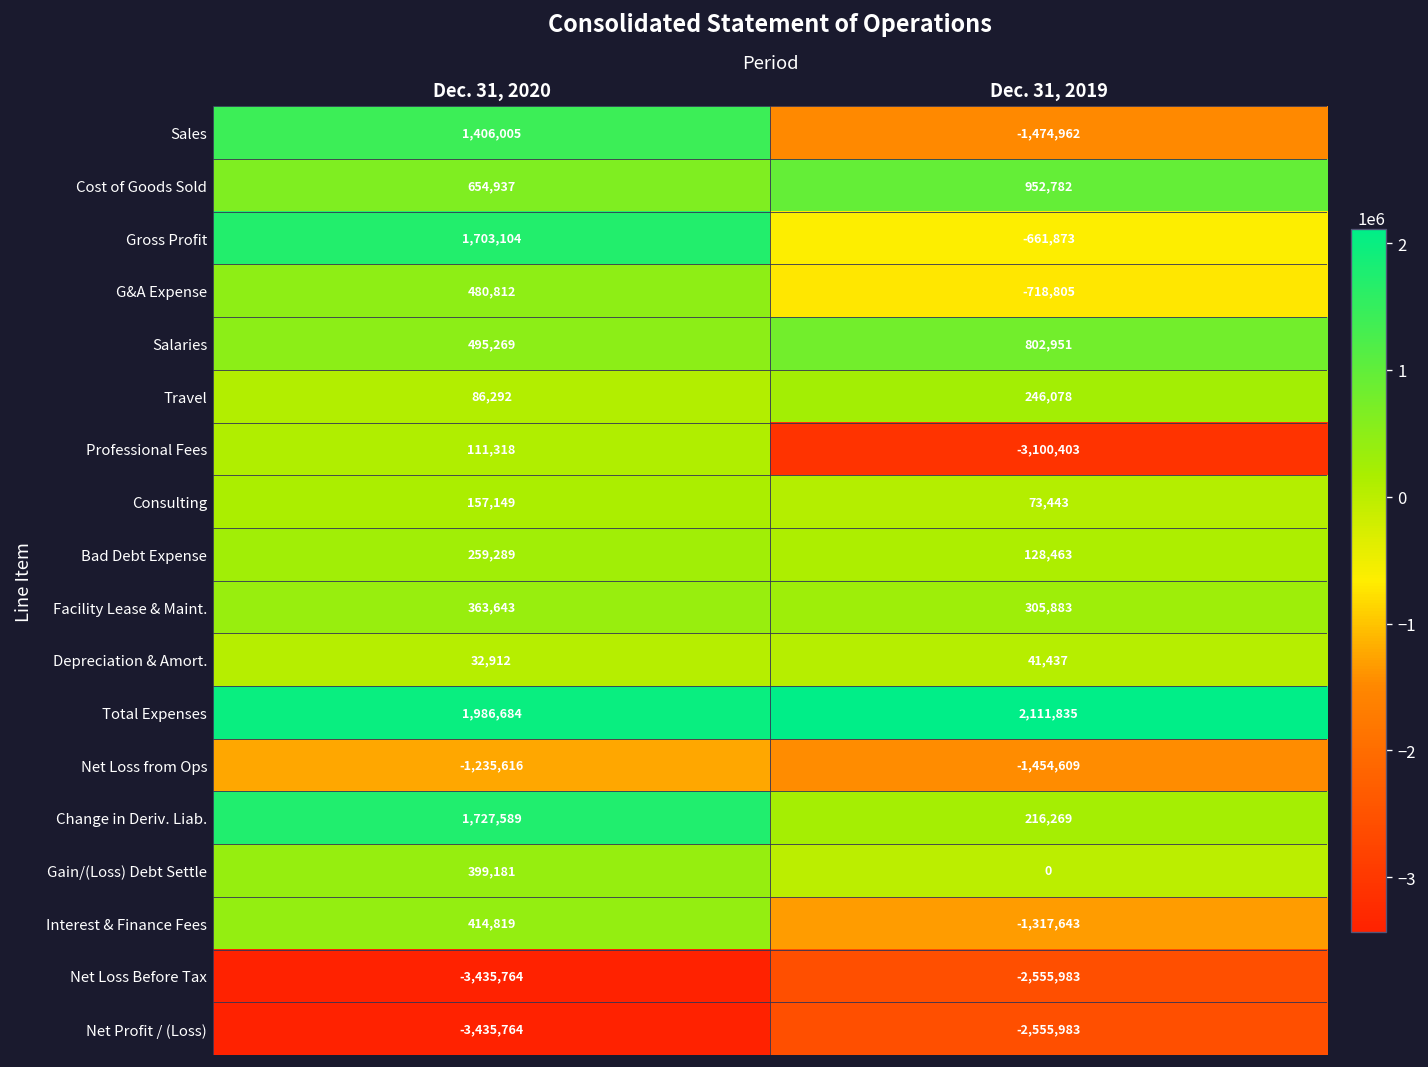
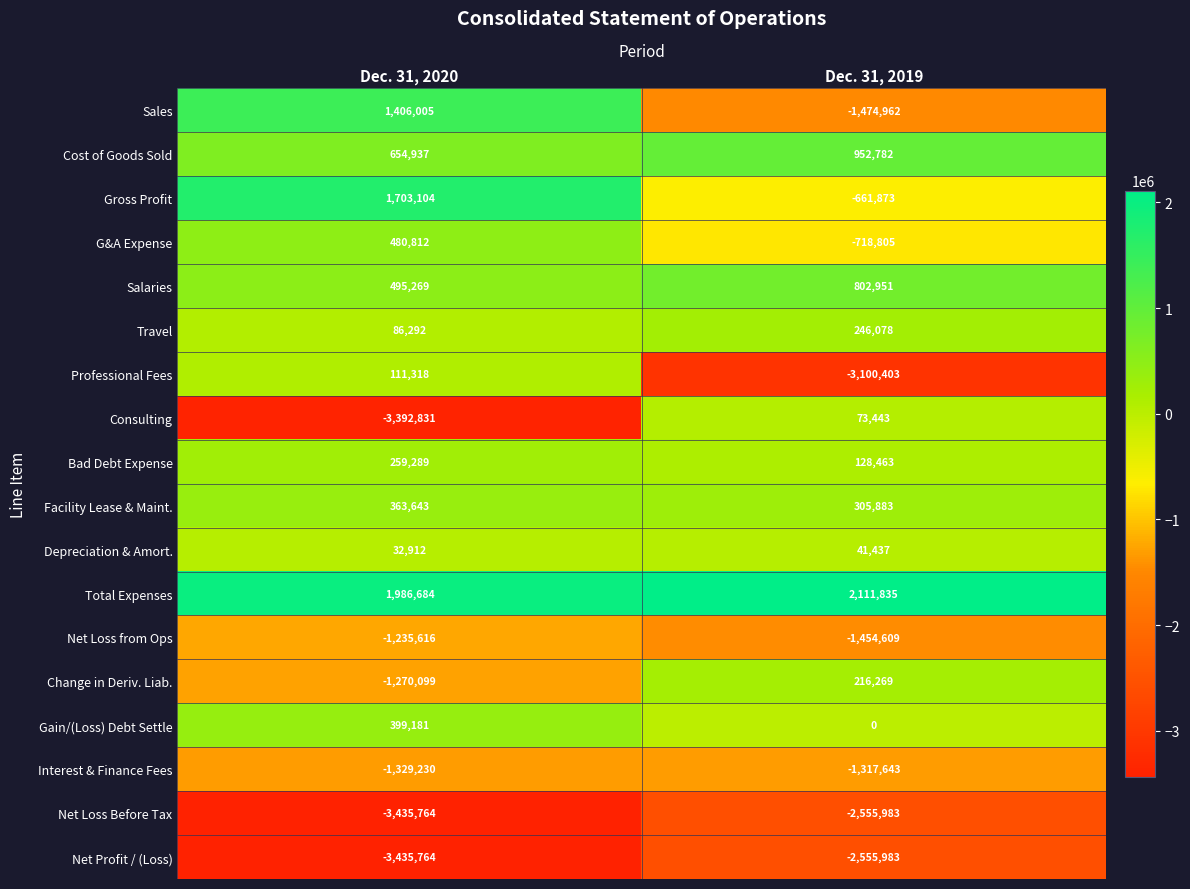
Consulting, Dec. 31, 2020: 157,149 -> -3,392,831
Change in Deriv. Liab., Dec. 31, 2020: 1,727,589 -> -1,270,099
Interest & Finance Fees, Dec. 31, 2020: 414,819 -> -1,329,230
